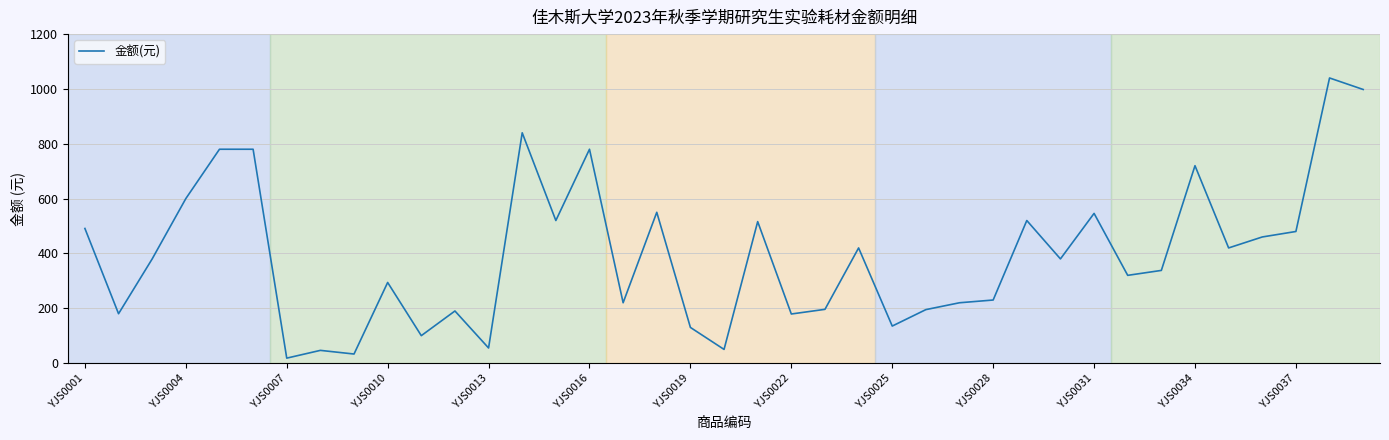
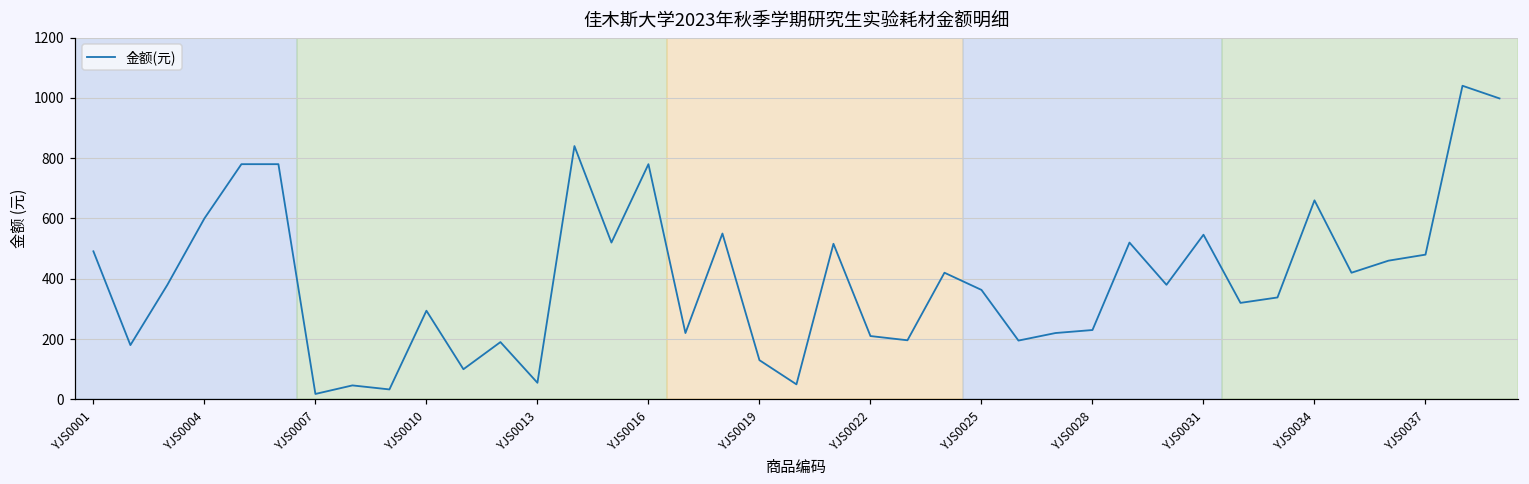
YJS0022: 180 -> 210
YJS0025: 140 -> 360
YJS0034: 720 -> 660
